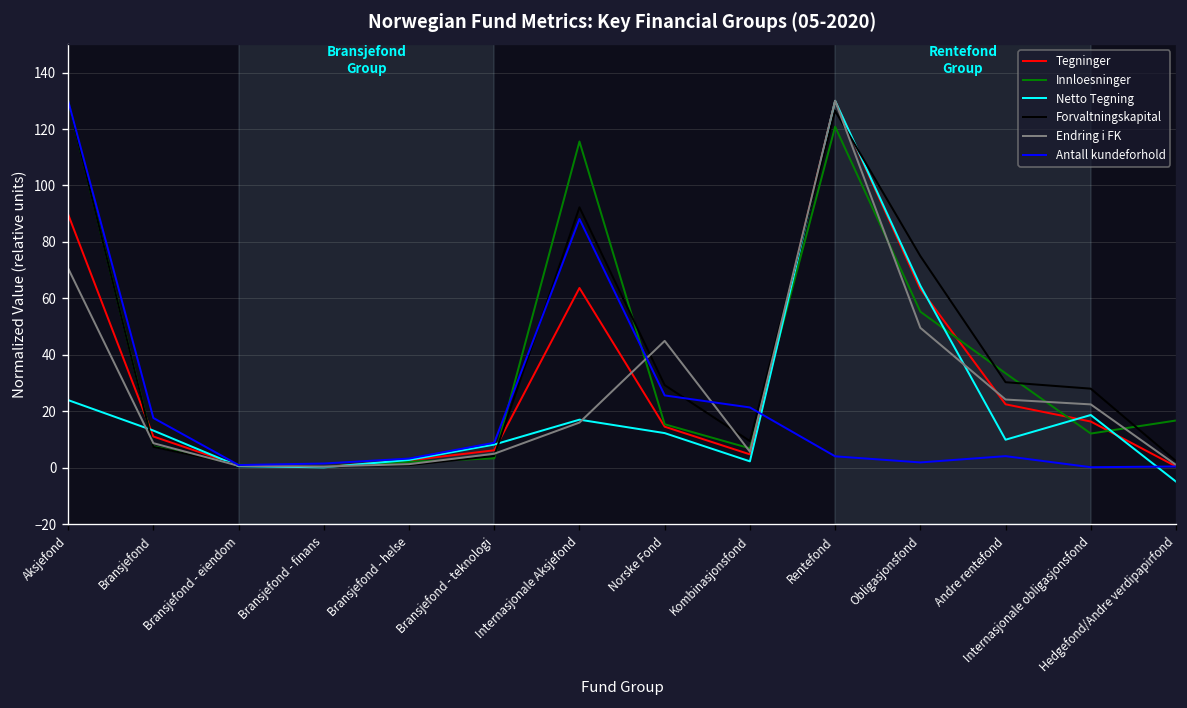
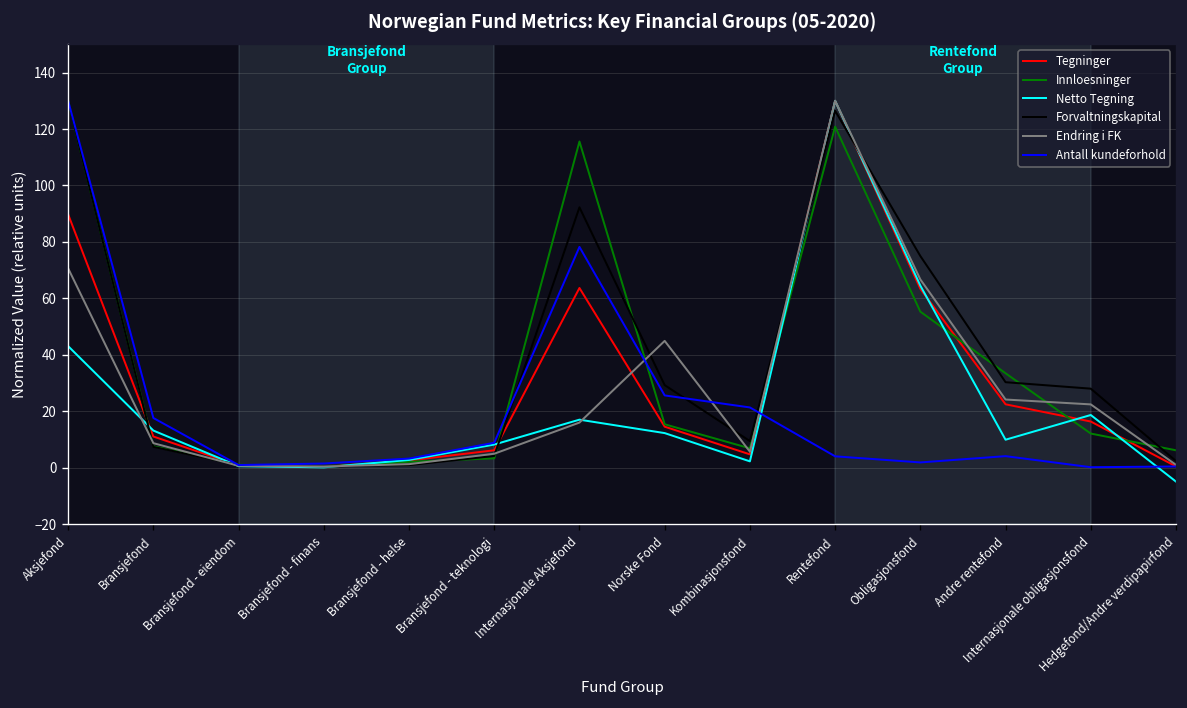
Netto Tegning, Aksjefond: 24 -> 43
Antall kundeforhold, Internasjonale Aksjefond: 88 -> 78
Endring i FK, Obligasjonsfond: 50 -> 67
Innloesninger, Hedgefond/Andre verdipapirfond: 17 -> 6
